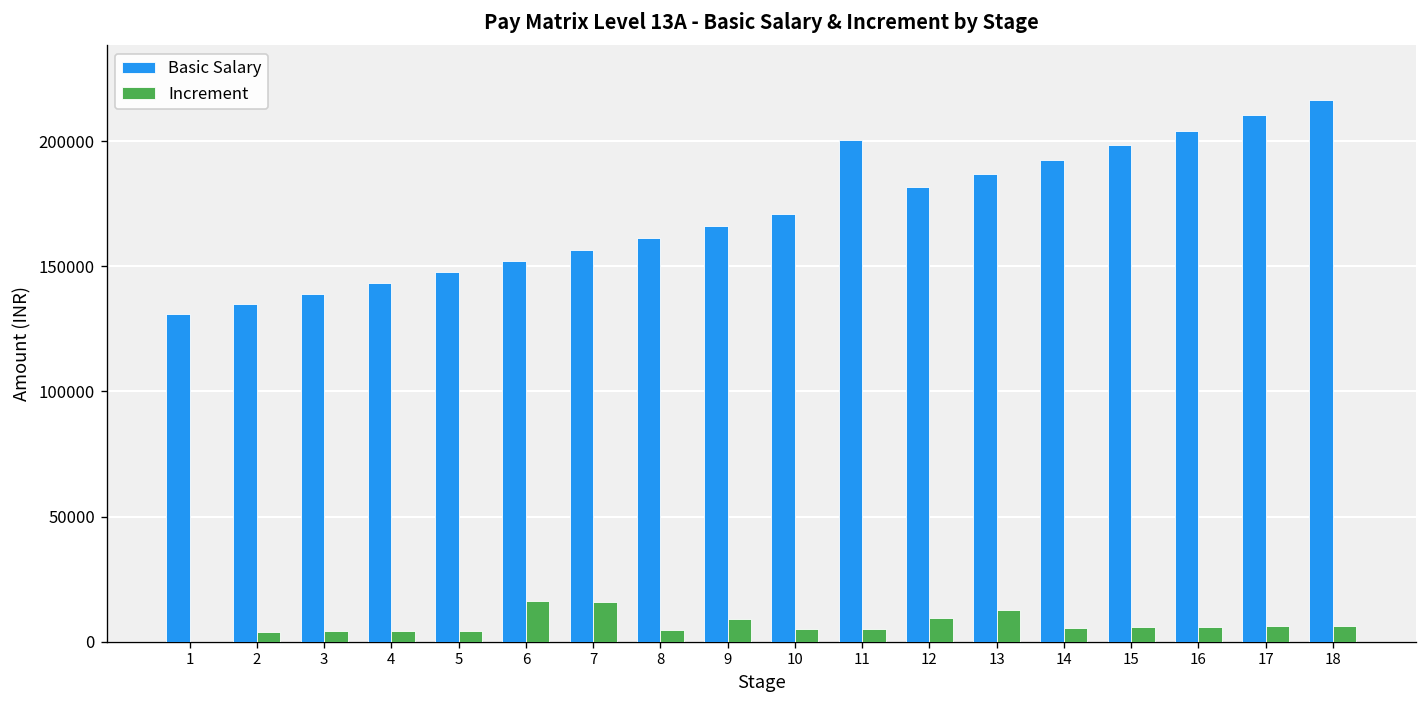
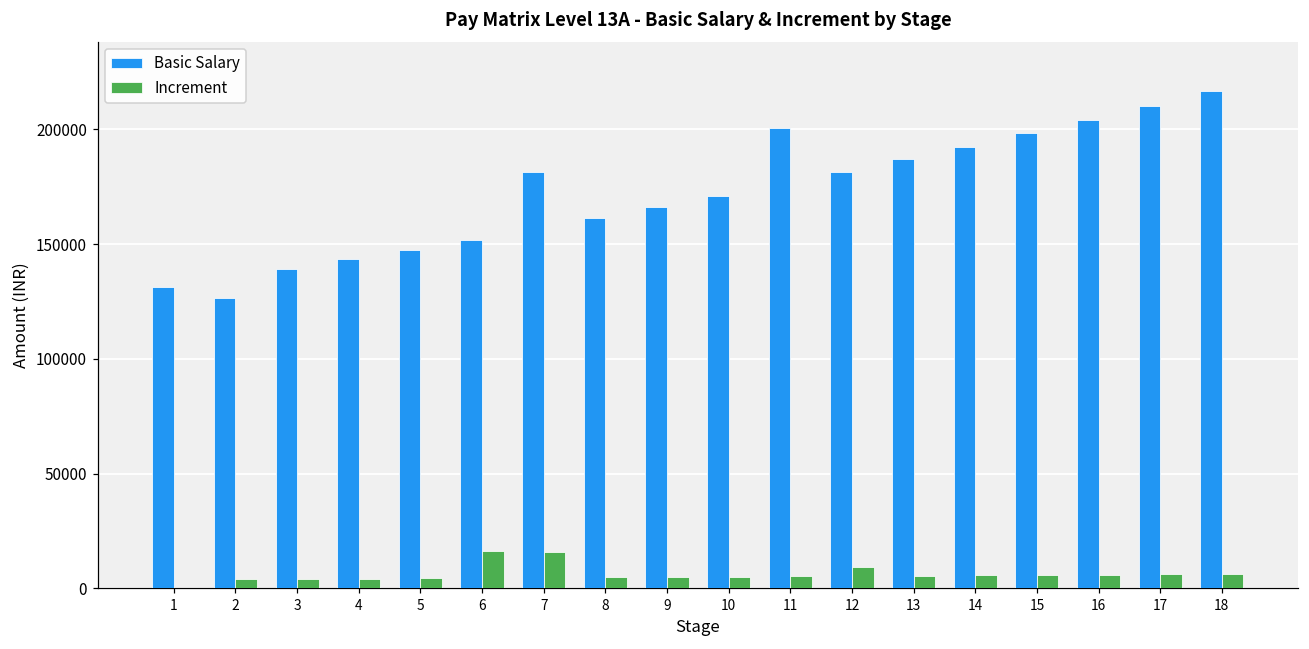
Basic Salary, 2: 135000 -> 126000
Basic Salary, 7: 157000 -> 181000
Increment, 9: 9000 -> 5000
Increment, 13: 12000 -> 5000
